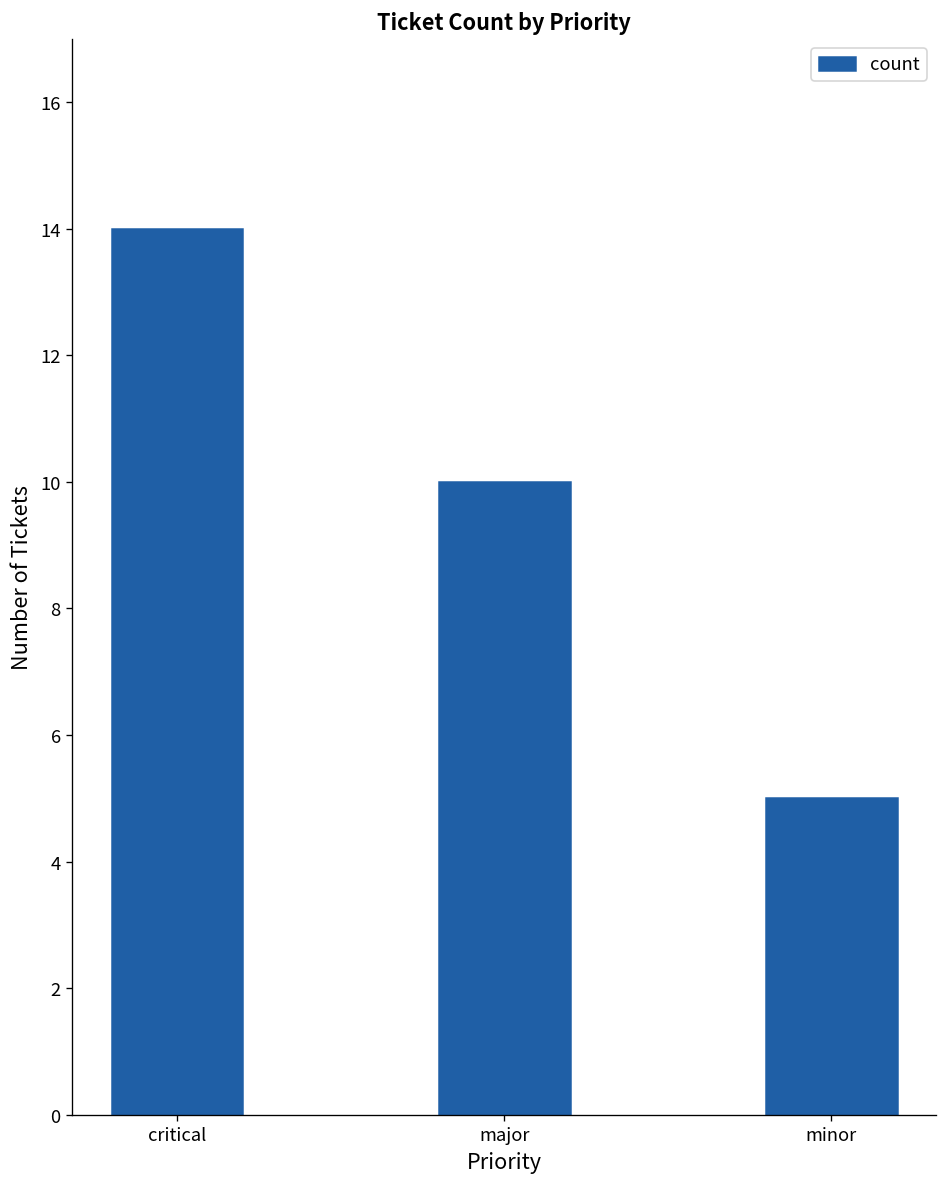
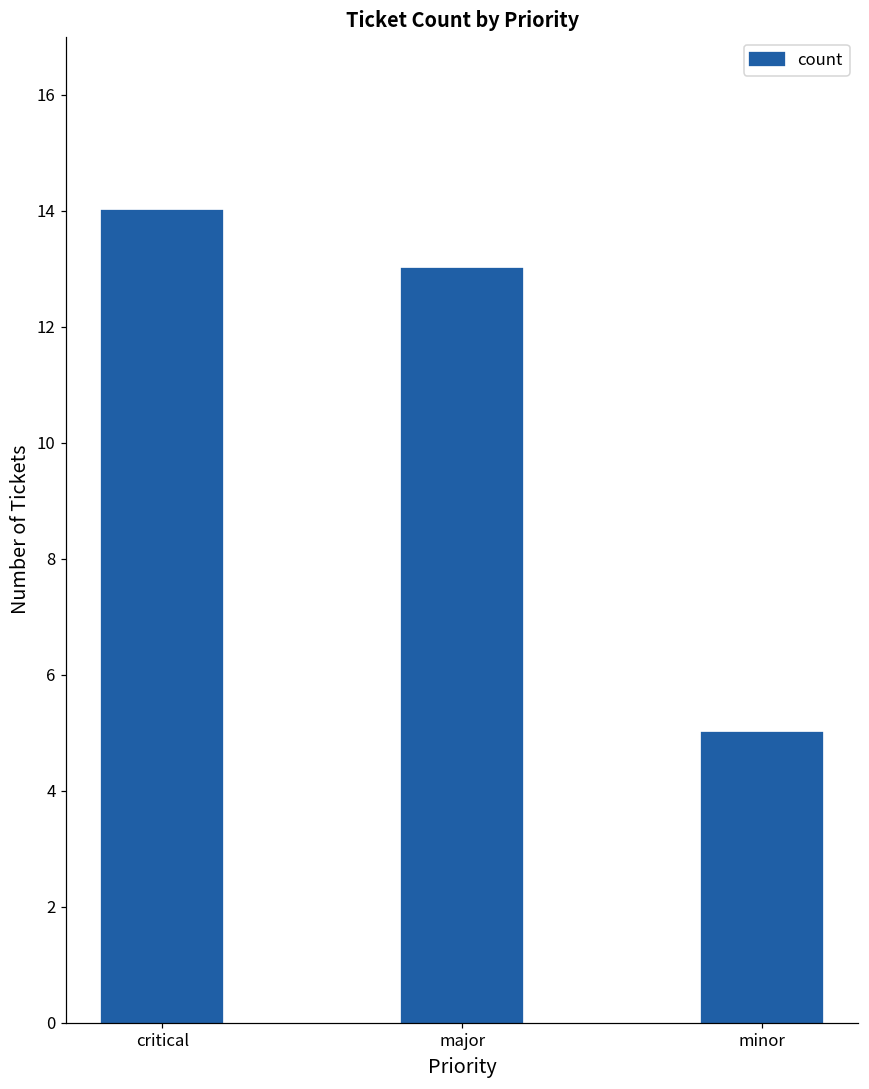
major: 10 -> 13
